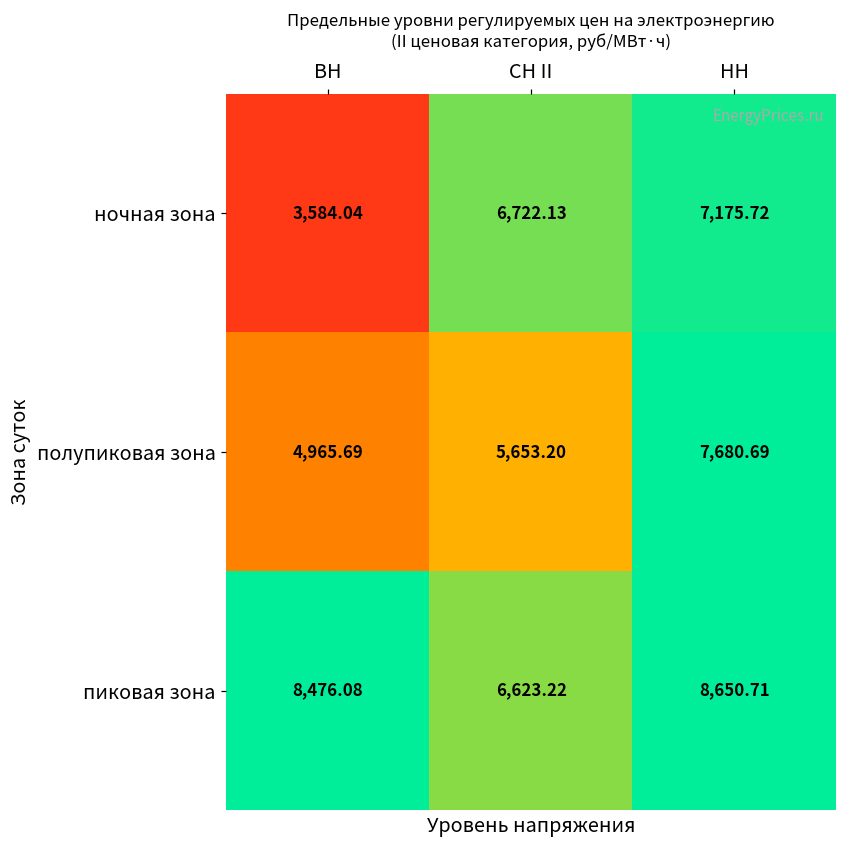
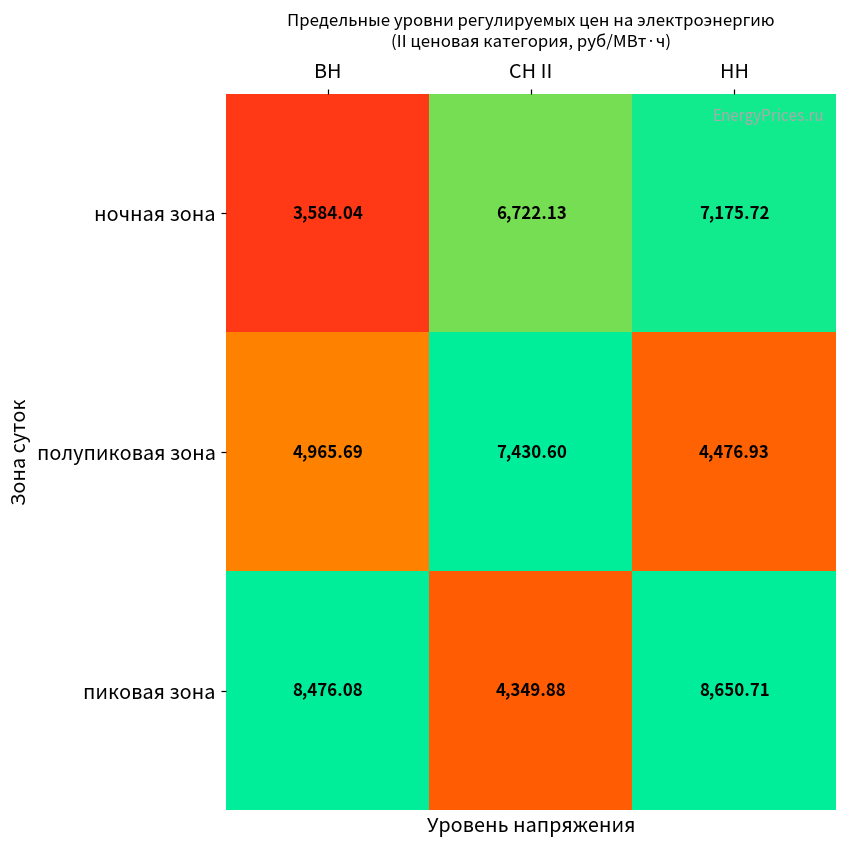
полупиковая зона, СН II: 5,653.20 -> 7,430.60
полупиковая зона, НН: 7,680.69 -> 4,476.93
пиковая зона, СН II: 6,623.22 -> 4,349.88
